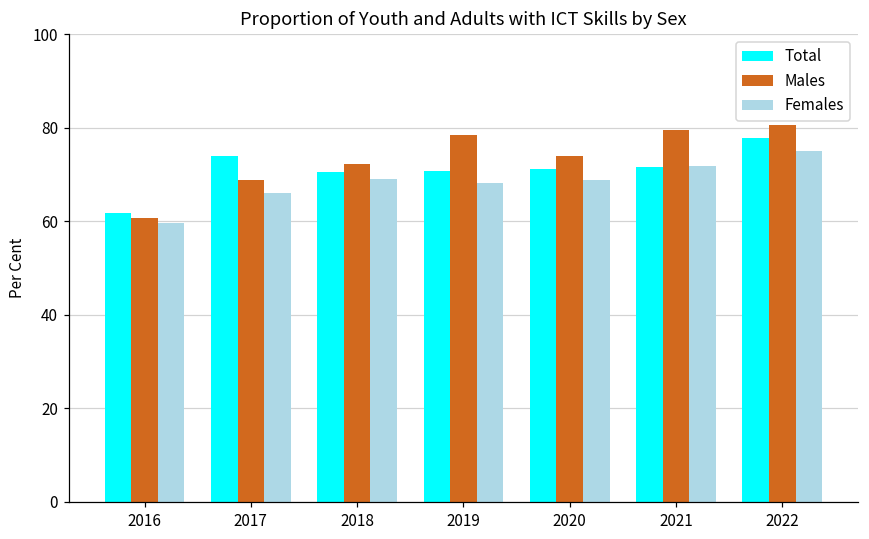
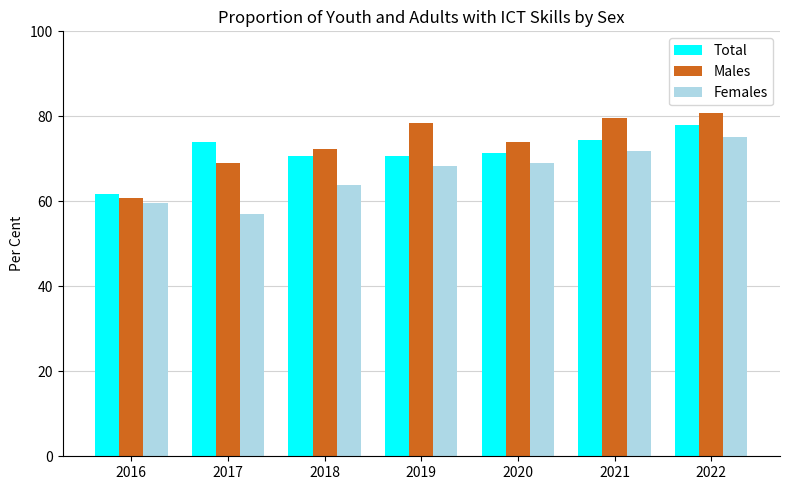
Females, 2017: 66 -> 57
Females, 2018: 69 -> 64
Total, 2021: 72 -> 75
